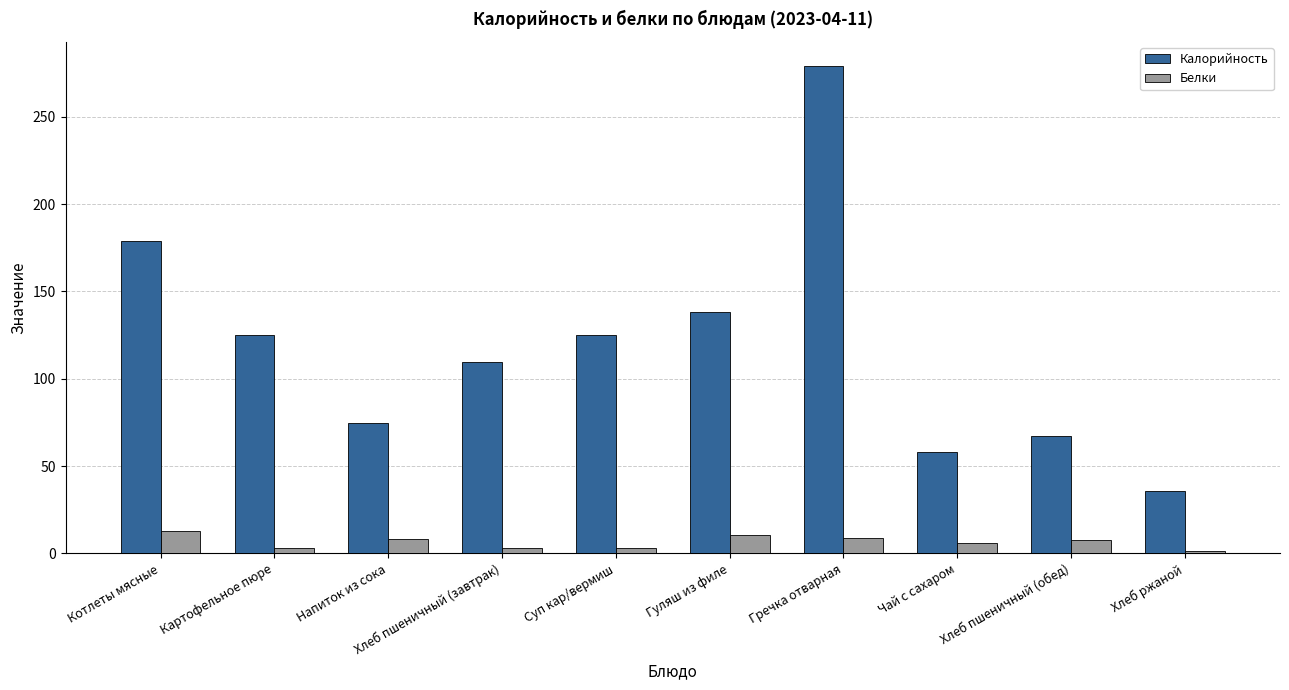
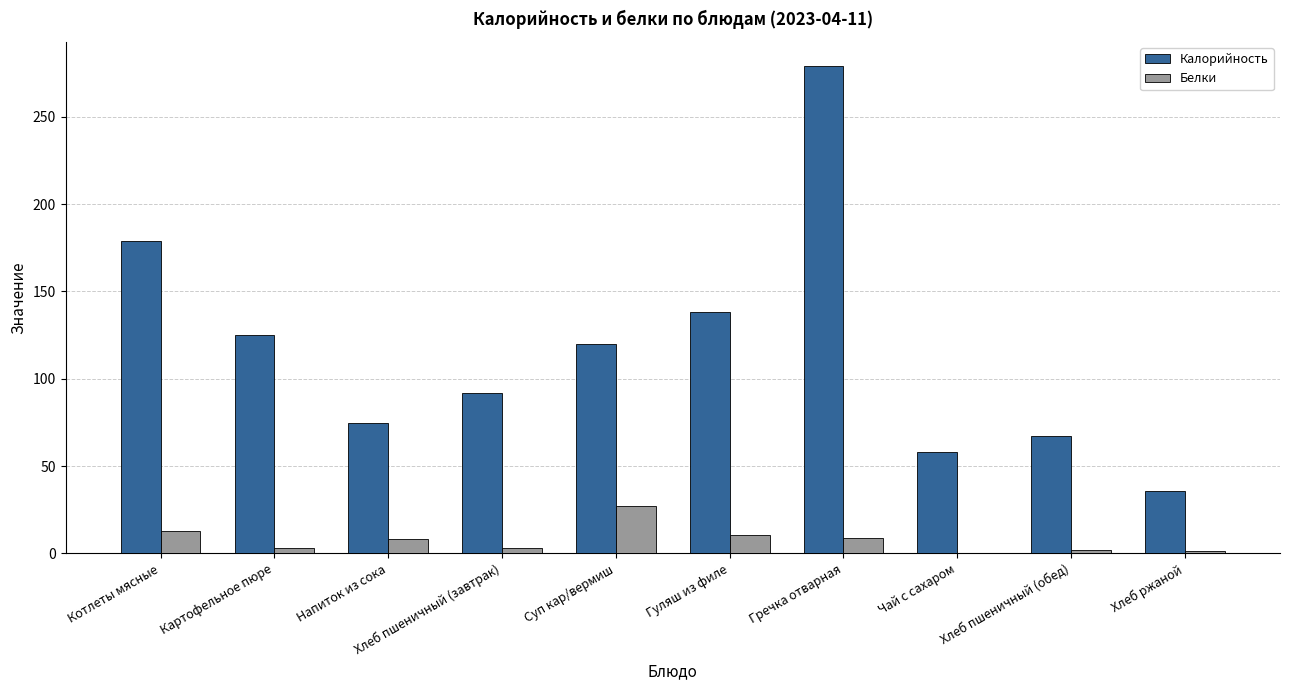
Калорийность, Хлеб пшеничный (завтрак): 109 -> 92
Калорийность, Суп кар/вермиш: 125 -> 120
Белки, Суп кар/вермиш: 3 -> 27
Белки, Чай с сахаром: 6 -> 0
Белки, Хлеб пшеничный (обед): 8 -> 2
